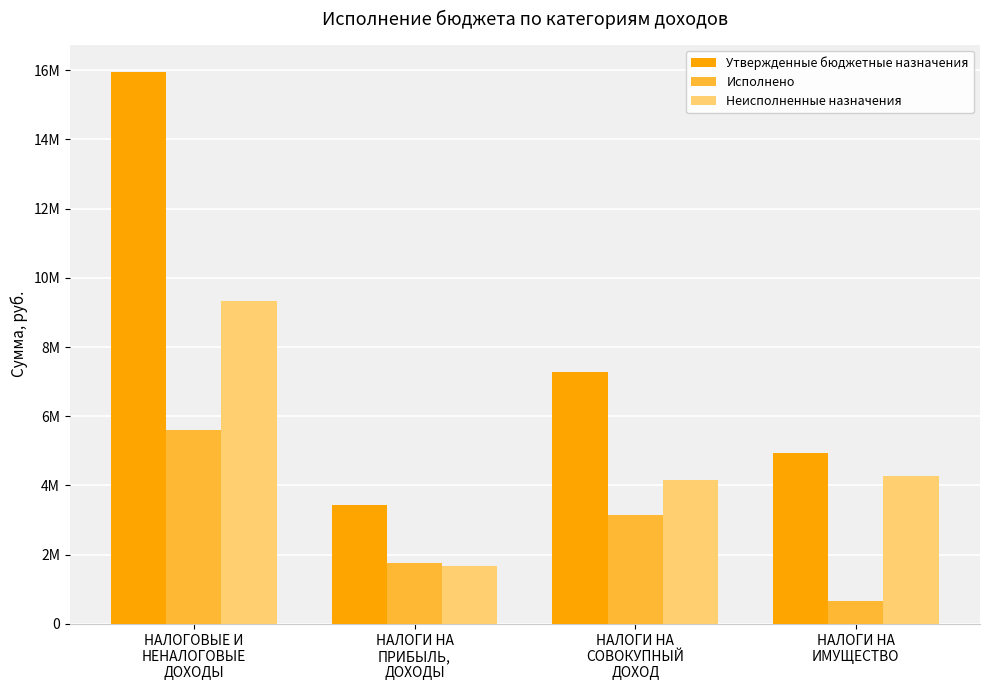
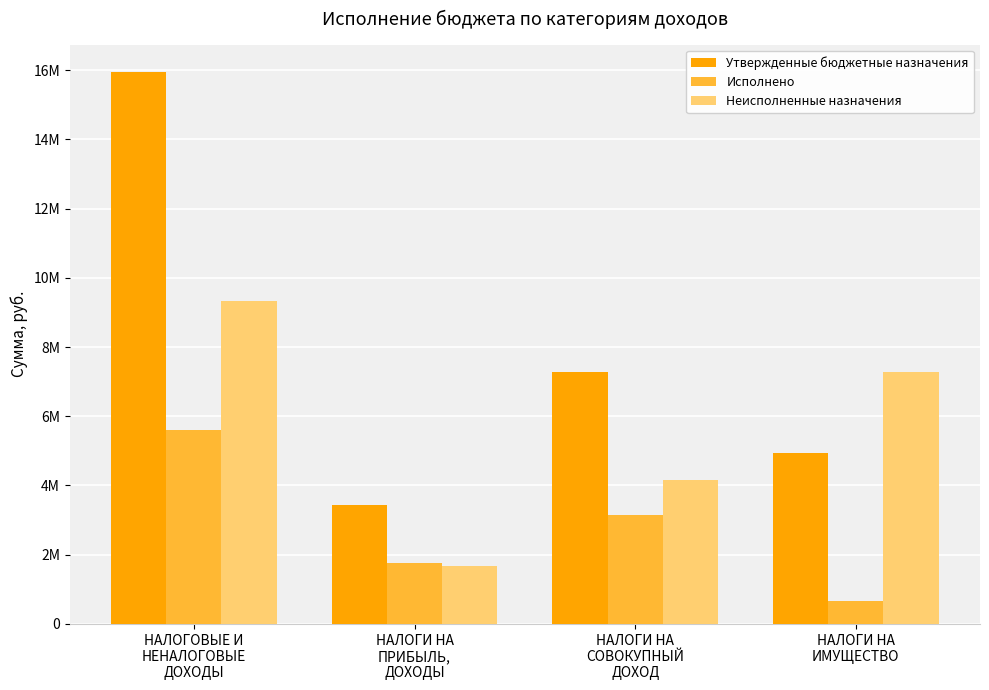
Неисполненные назначения, НАЛОГИ НА ИМУЩЕСТВО: 4300000 -> 7300000
